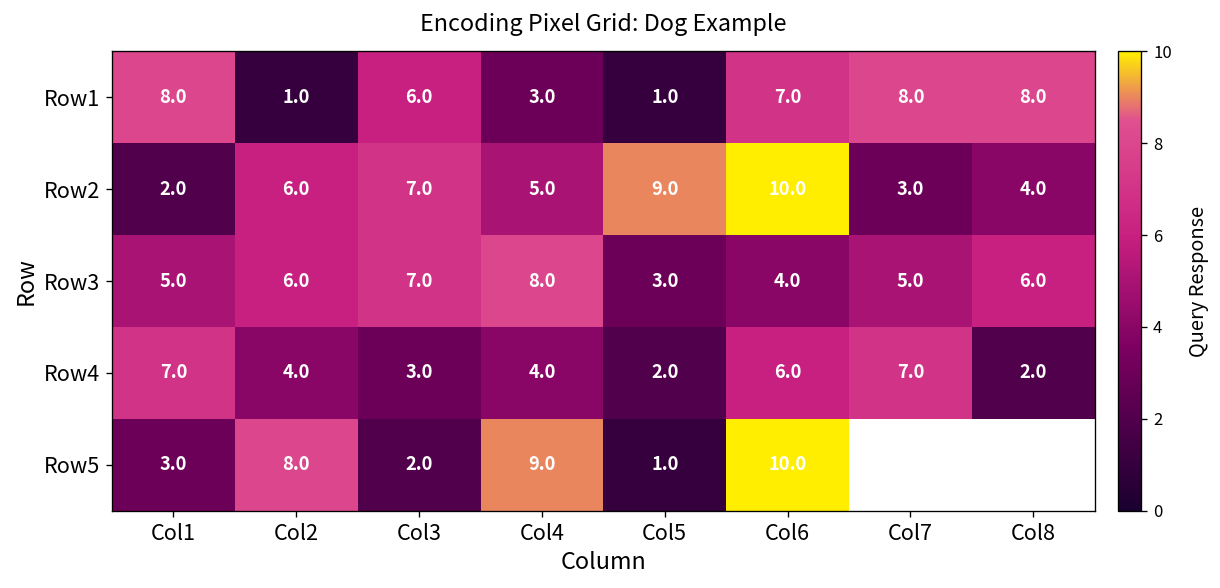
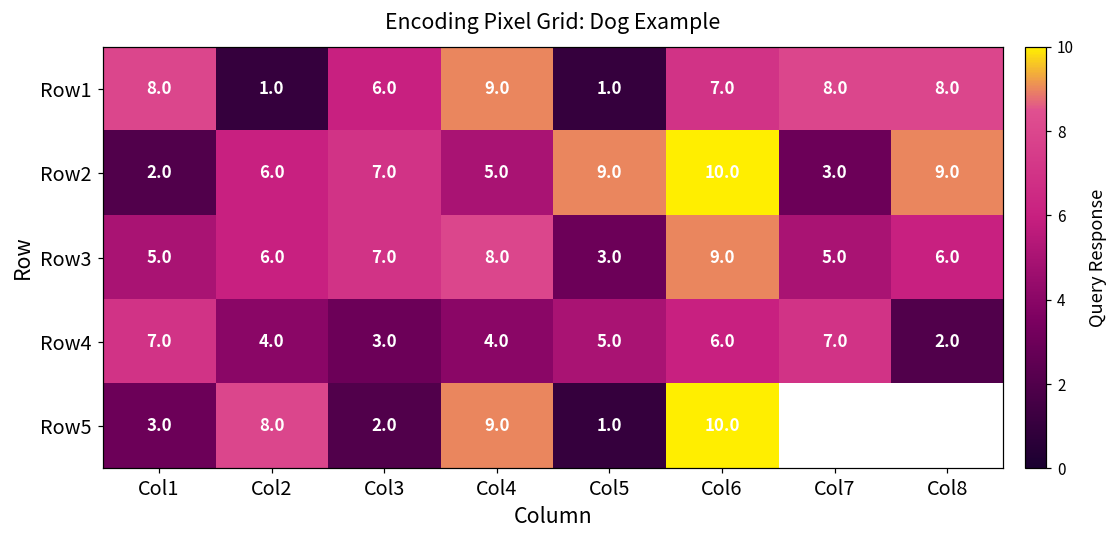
Row1, Col4: 3.0 -> 9.0
Row2, Col8: 4.0 -> 9.0
Row3, Col6: 4.0 -> 9.0
Row4, Col5: 2.0 -> 5.0
